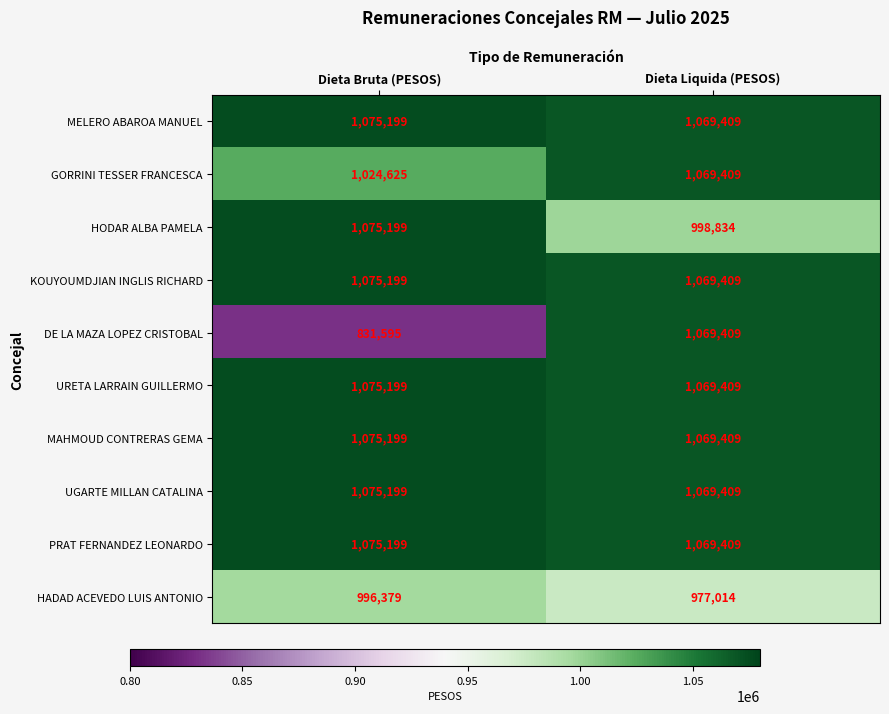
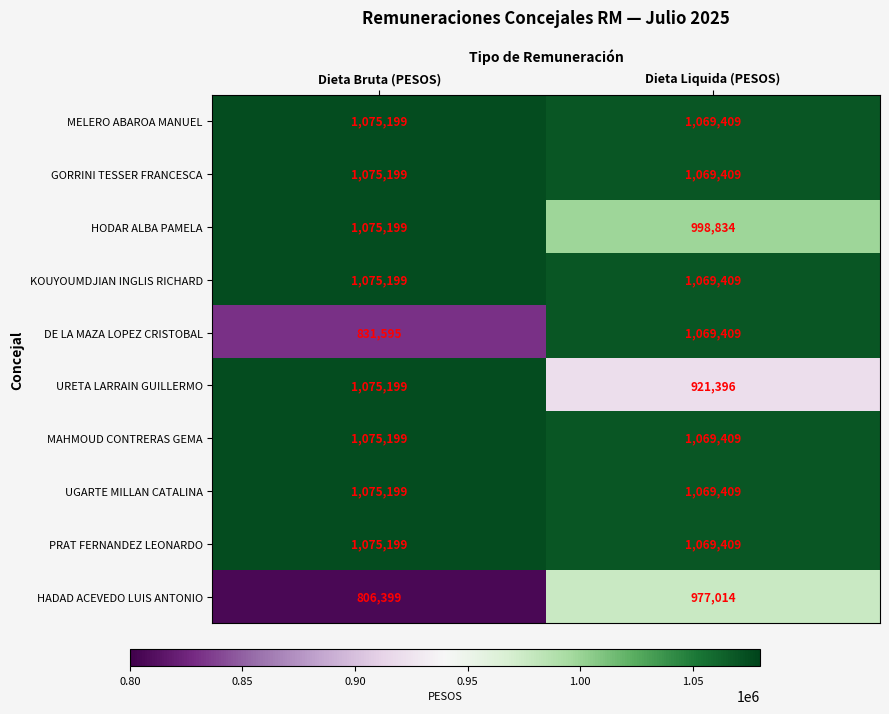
GORRINI TESSER FRANCESCA, Dieta Bruta (PESOS): 1,024,625 -> 1,075,199
URETA LARRAIN GUILLERMO, Dieta Liquida (PESOS): 1,069,409 -> 921,396
HADAD ACEVEDO LUIS ANTONIO, Dieta Bruta (PESOS): 996,379 -> 806,399
